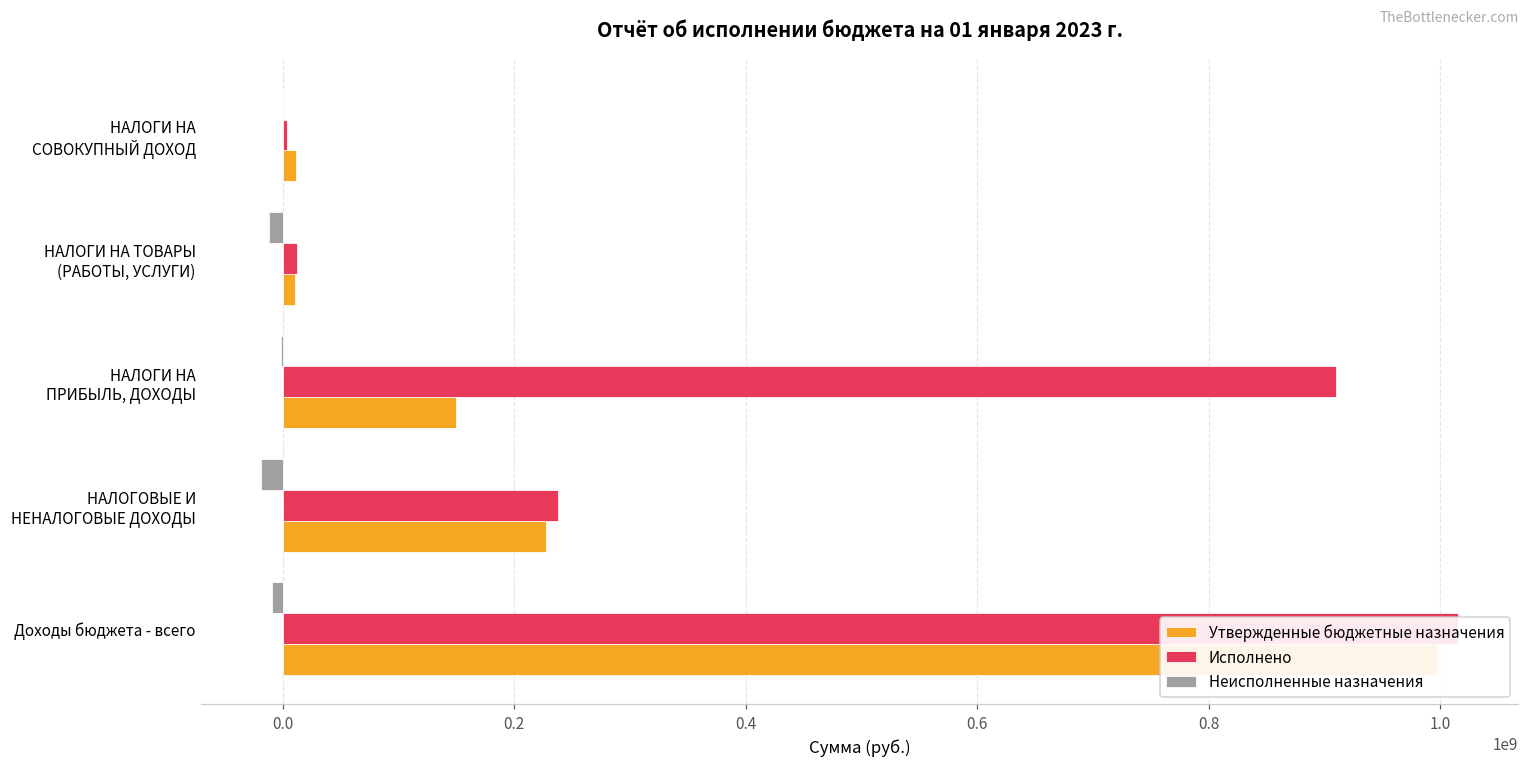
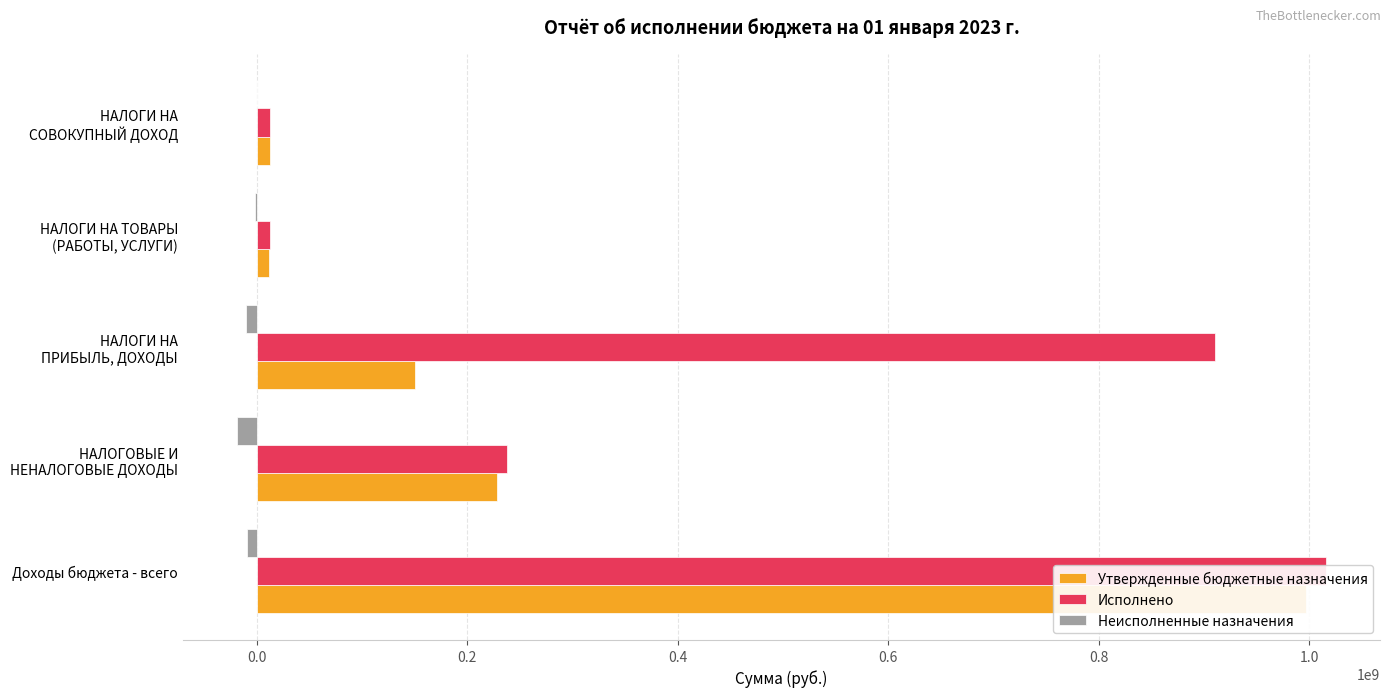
Исполнено, НАЛОГИ НА СОВОКУПНЫЙ ДОХОД: 4000000 -> 12000000
Неисполненные назначения, НАЛОГИ НА ТОВАРЫ (РАБОТЫ, УСЛУГИ): -12000000 -> -2000000
Неисполненные назначения, НАЛОГИ НА ПРИБЫЛЬ, ДОХОДЫ: -2000000 -> -11000000
